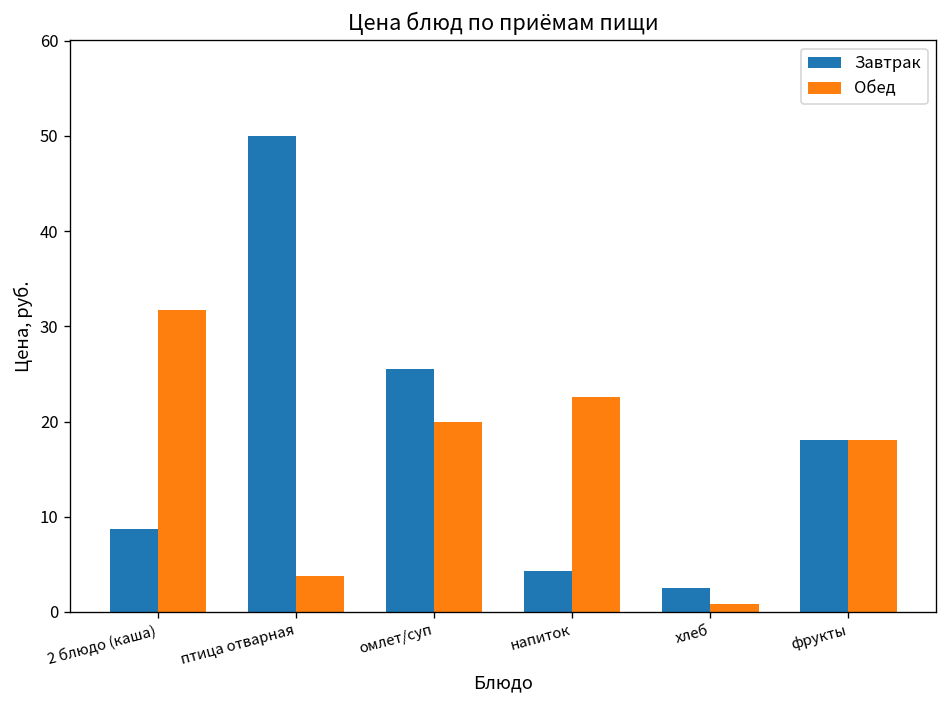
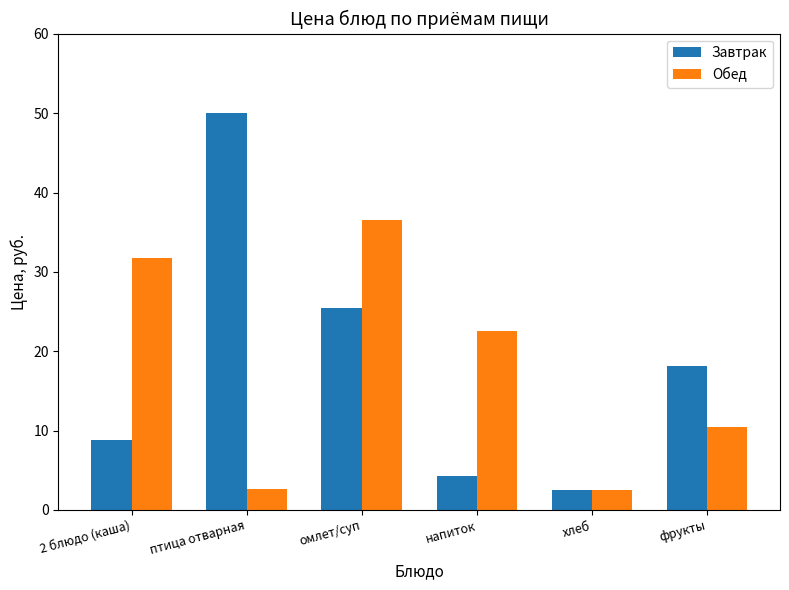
Обед, птица отварная: 4 -> 3
Обед, омлет/суп: 20 -> 37
Обед, хлеб: 1 -> 3
Обед, фрукты: 18 -> 11
